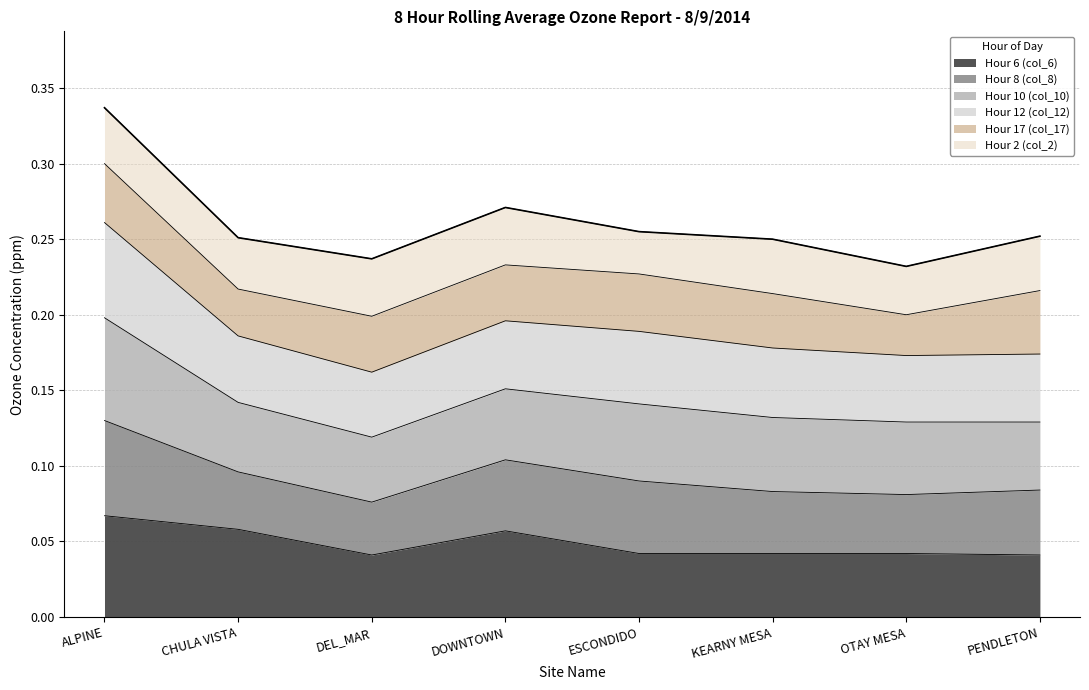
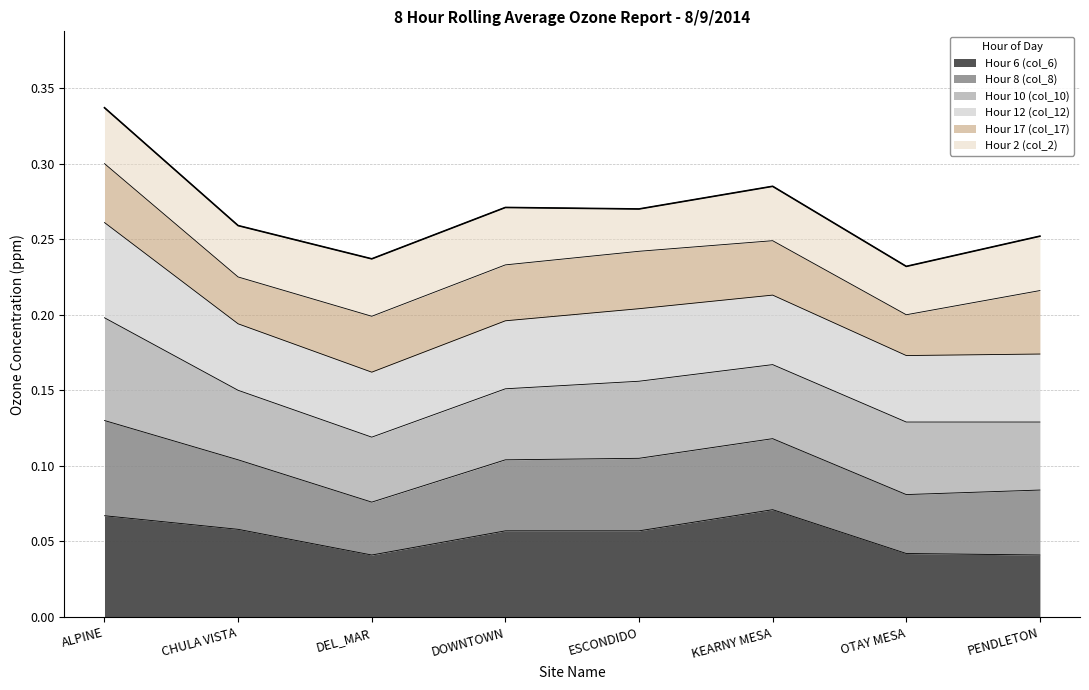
Hour 8 (col_8), CHULA VISTA: 0.038 -> 0.046
Hour 6 (col_6), ESCONDIDO: 0.042 -> 0.057
Hour 6 (col_6), KEARNY MESA: 0.042 -> 0.071
Hour 8 (col_8), KEARNY MESA: 0.041 -> 0.047
